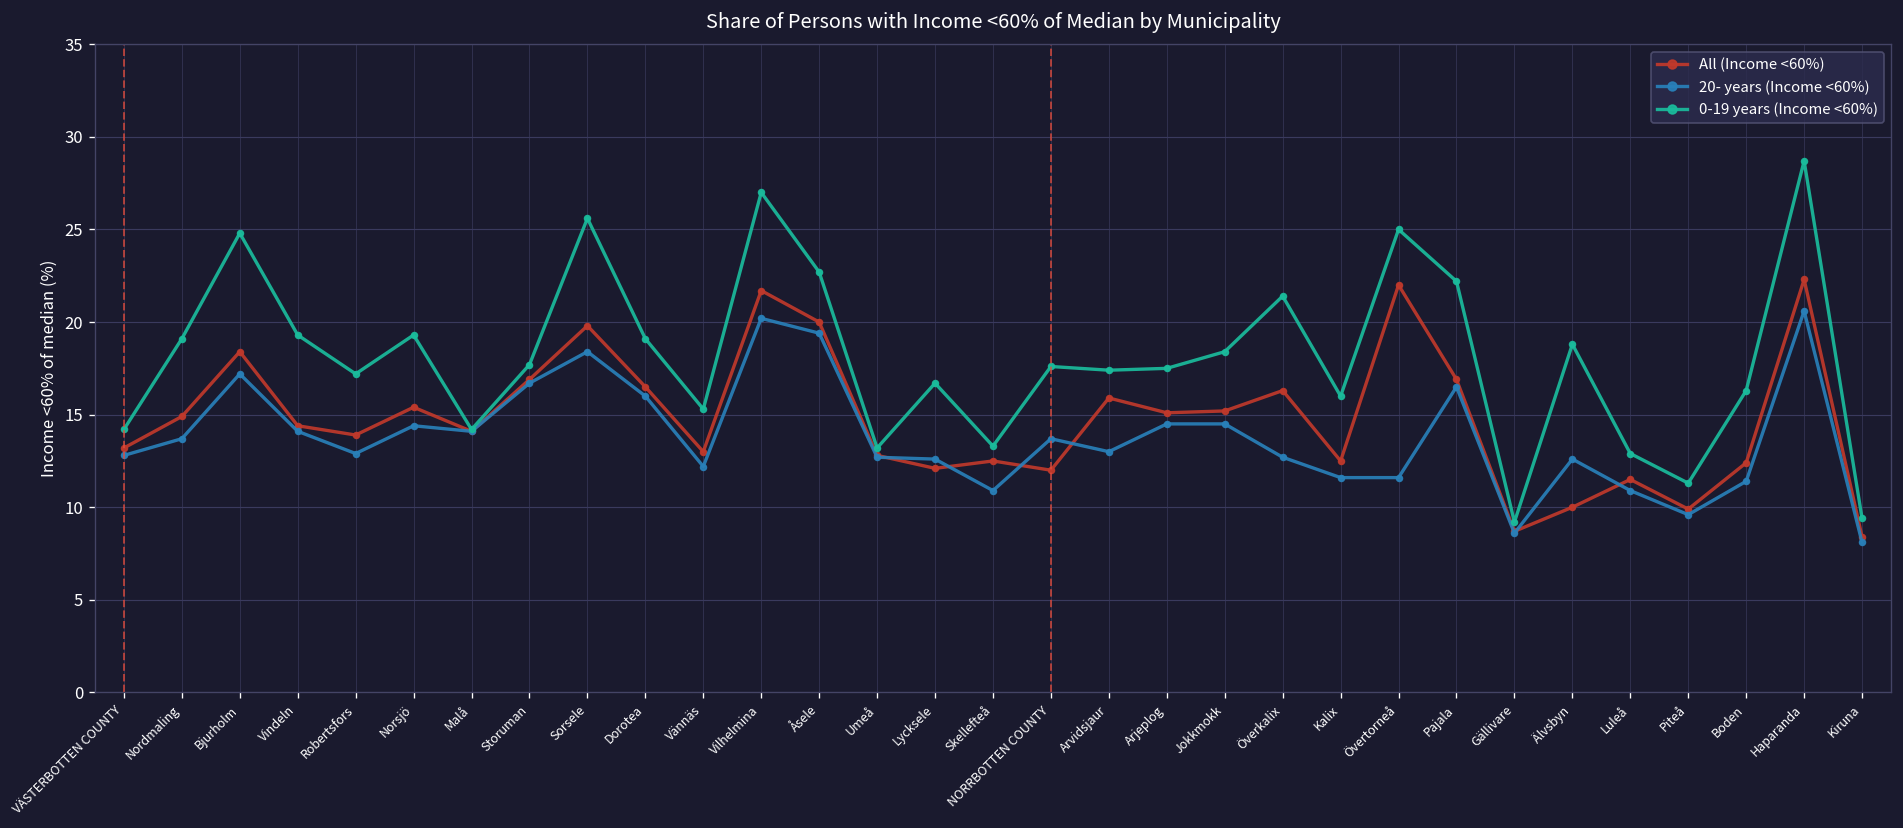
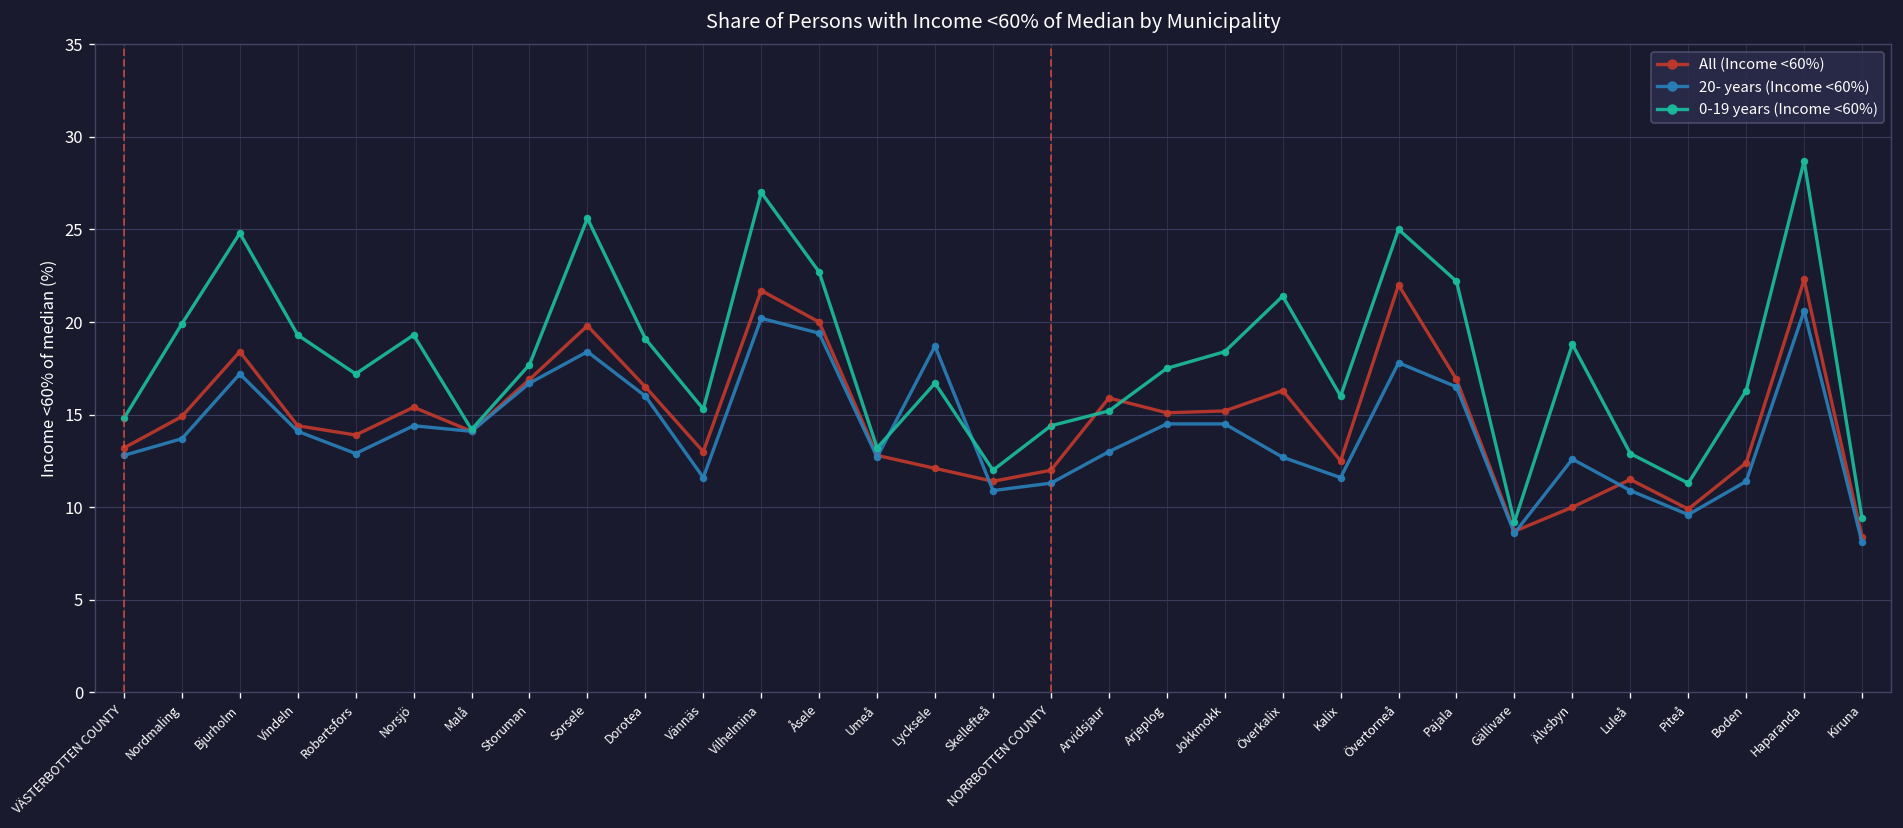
0-19 years (Income <60%), VÄSTERBOTTEN COUNTY: 14.2 -> 14.8
0-19 years (Income <60%), Nordmaling: 19.1 -> 19.9
20- years (Income <60%), Vännäs: 12.2 -> 11.6
20- years (Income <60%), Lycksele: 12.6 -> 18.7
All (Income <60%), Skellefteå: 12.5 -> 11.4
0-19 years (Income <60%), Skellefteå: 13.3 -> 12.0
20- years (Income <60%), NORRBOTTEN COUNTY: 13.7 -> 11.3
0-19 years (Income <60%), NORRBOTTEN COUNTY: 17.6 -> 14.4
0-19 years (Income <60%), Arvidsjaur: 17.4 -> 15.2
20- years (Income <60%), Övertorneå: 11.6 -> 17.8
